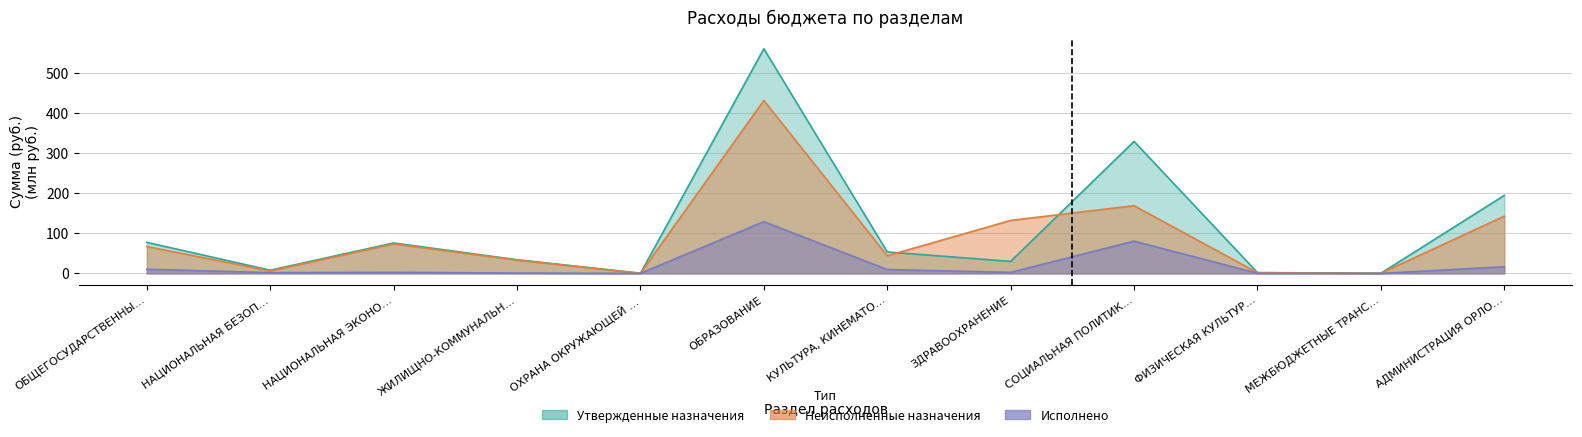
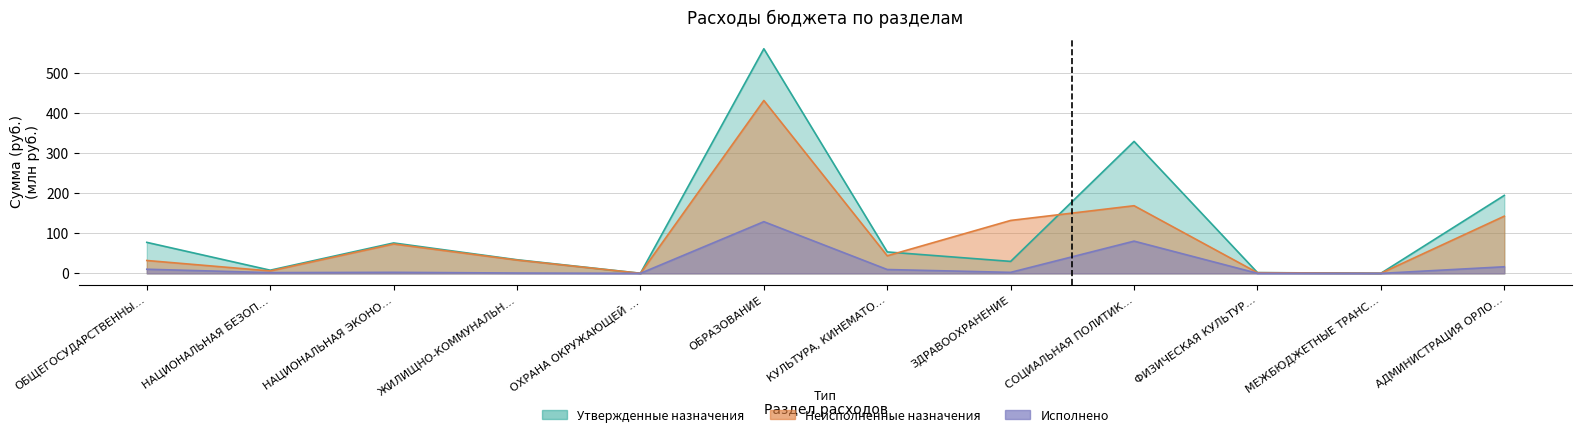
Неисполненные назначения, ОБЩЕГОСУДАРСТВЕННЫ…: 70 -> 30
